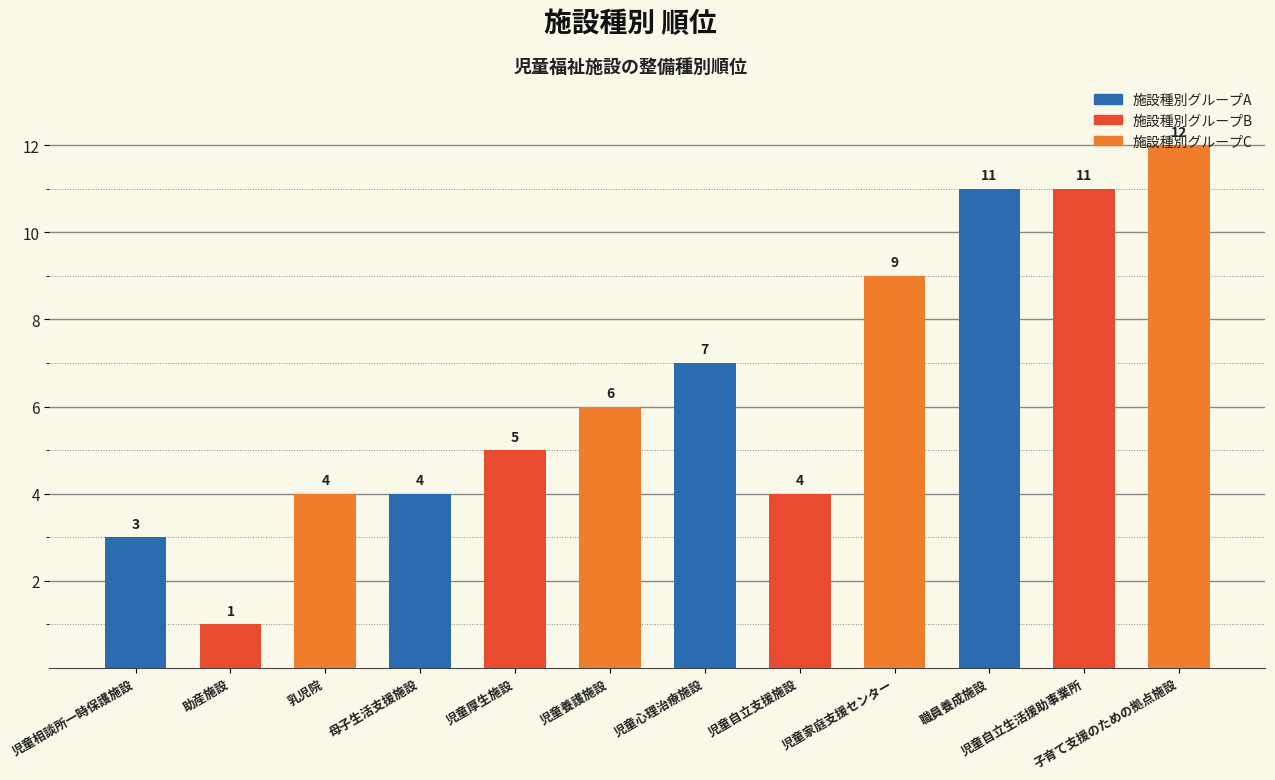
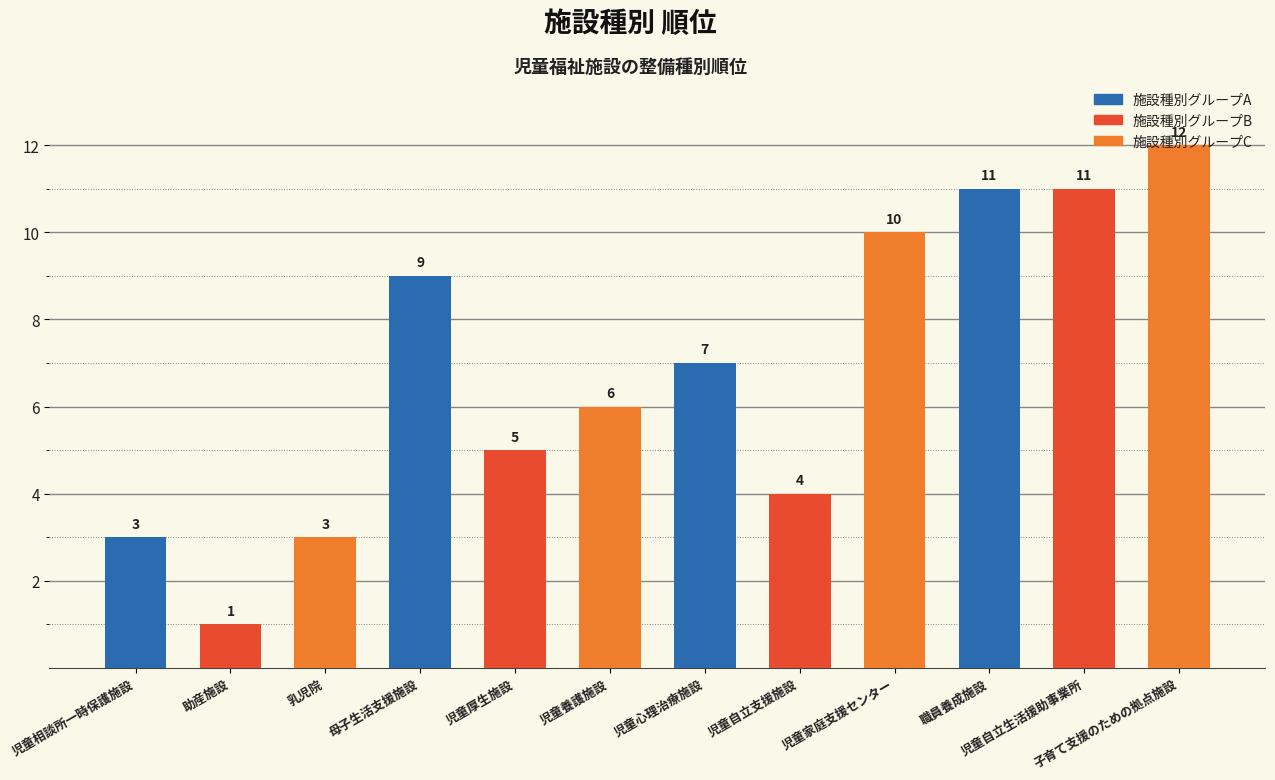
乳児院: 4 -> 3
母子生活支援施設: 4 -> 9
児童家庭支援センター: 9 -> 10
